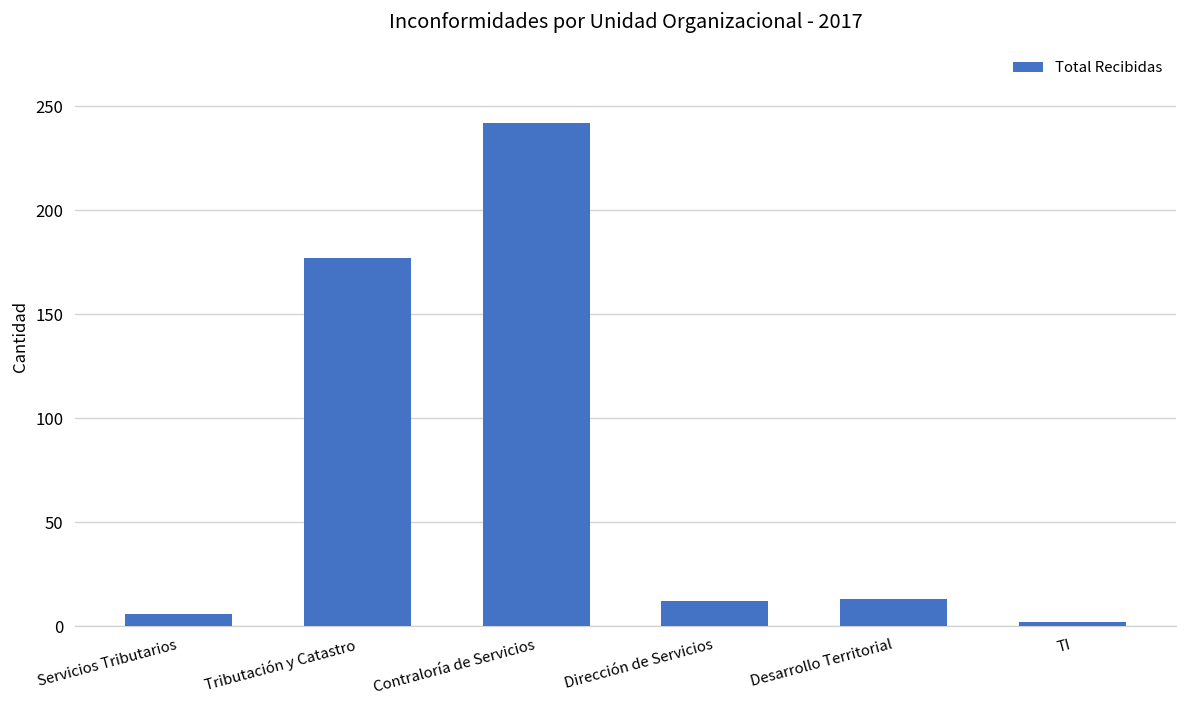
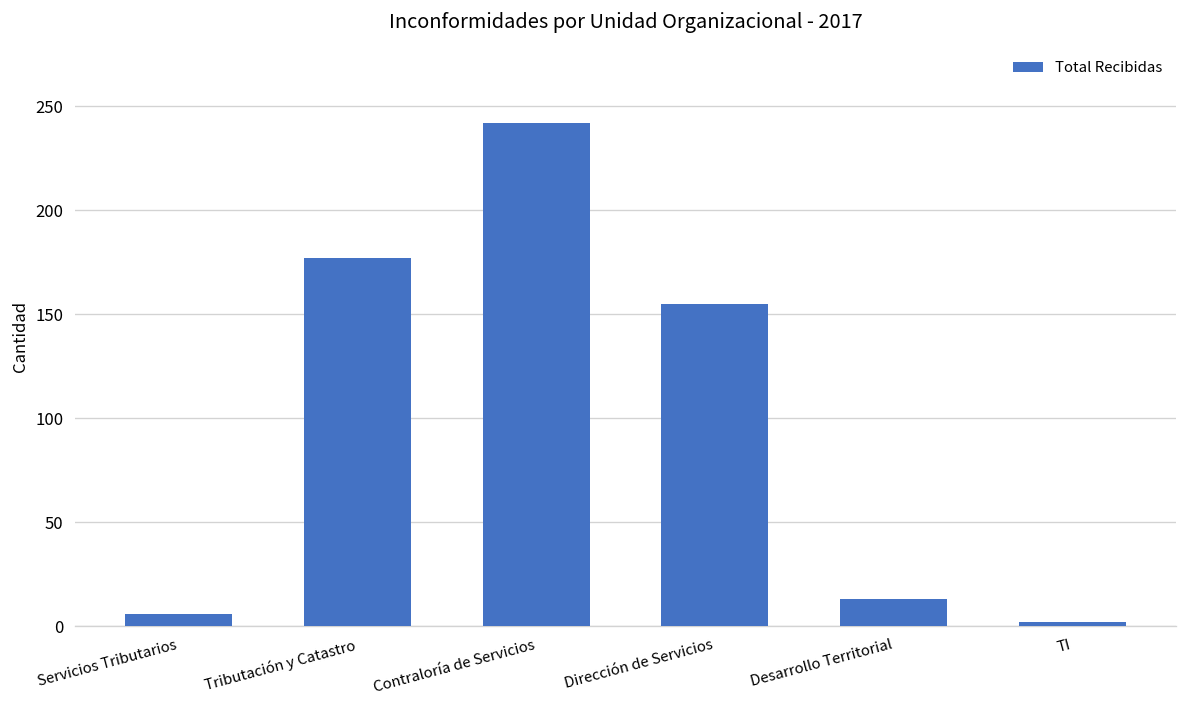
Dirección de Servicios: 12 -> 155
